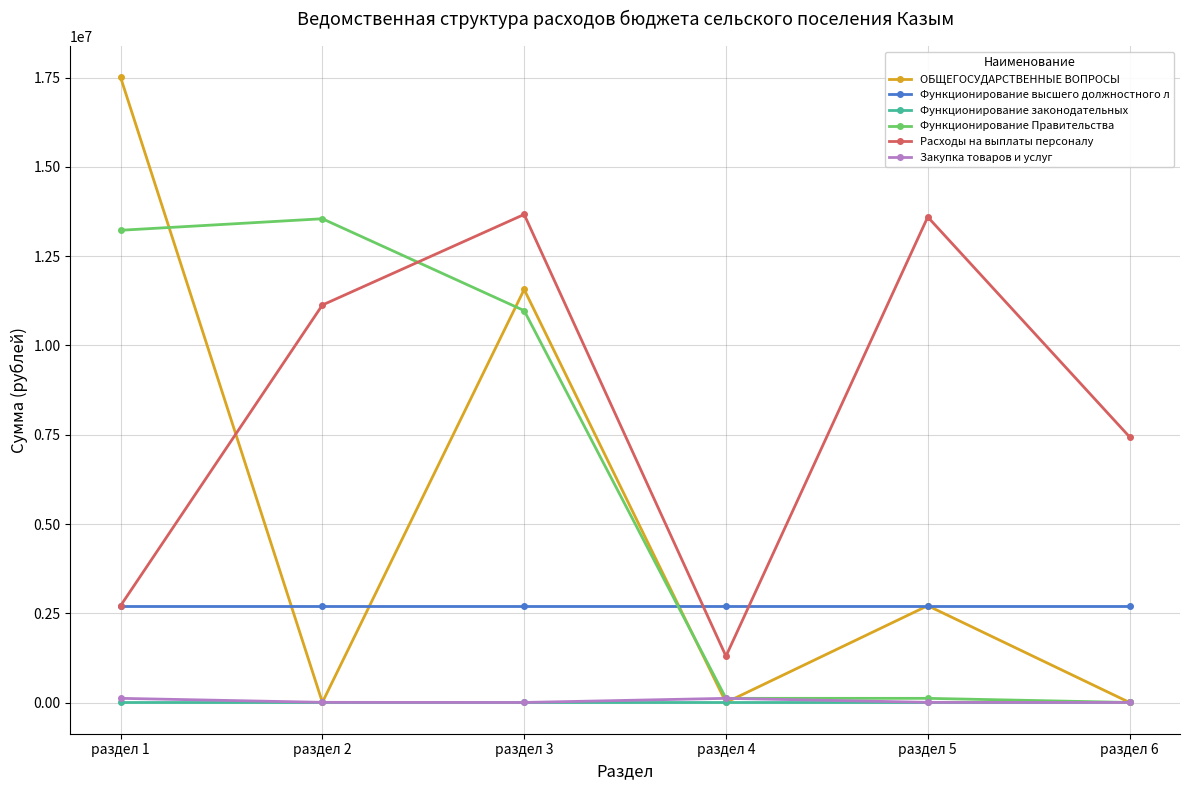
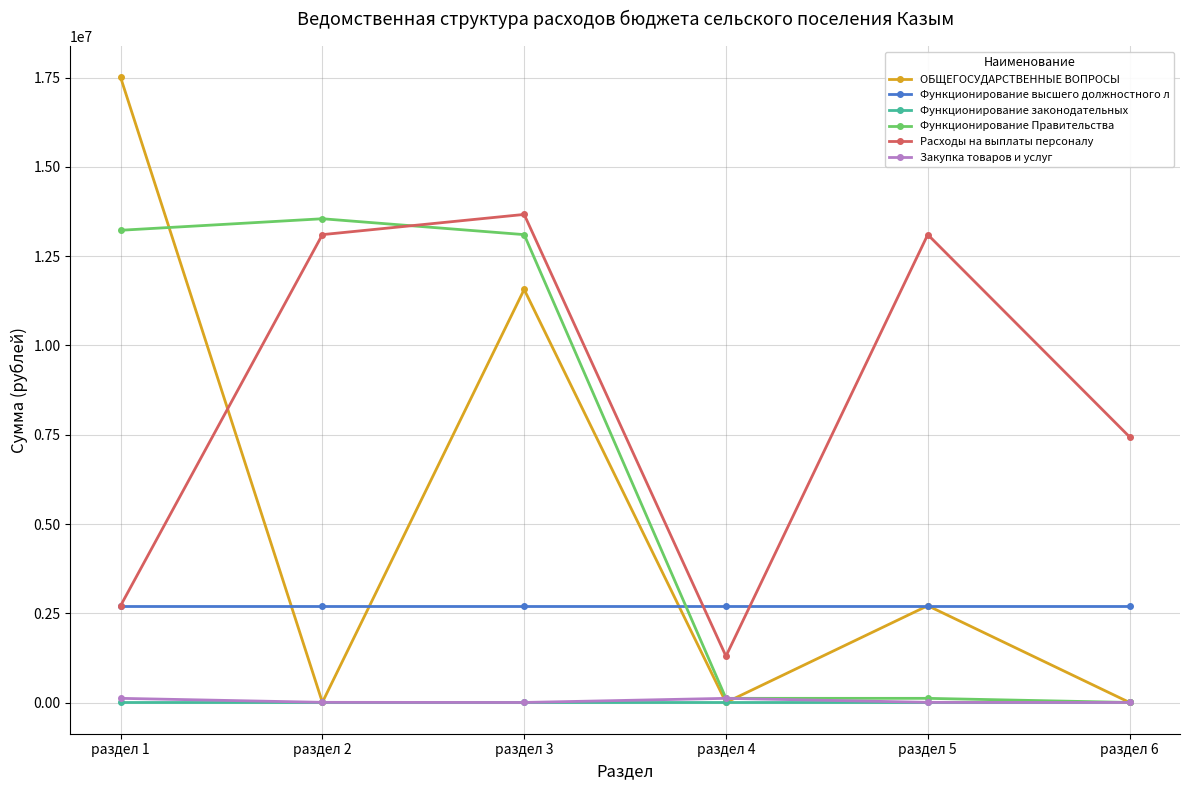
Расходы на выплаты персоналу, раздел 2: 11100000 -> 13100000
Функционирование Правительства, раздел 3: 11000000 -> 13100000
Расходы на выплаты персоналу, раздел 5: 13600000 -> 13100000
